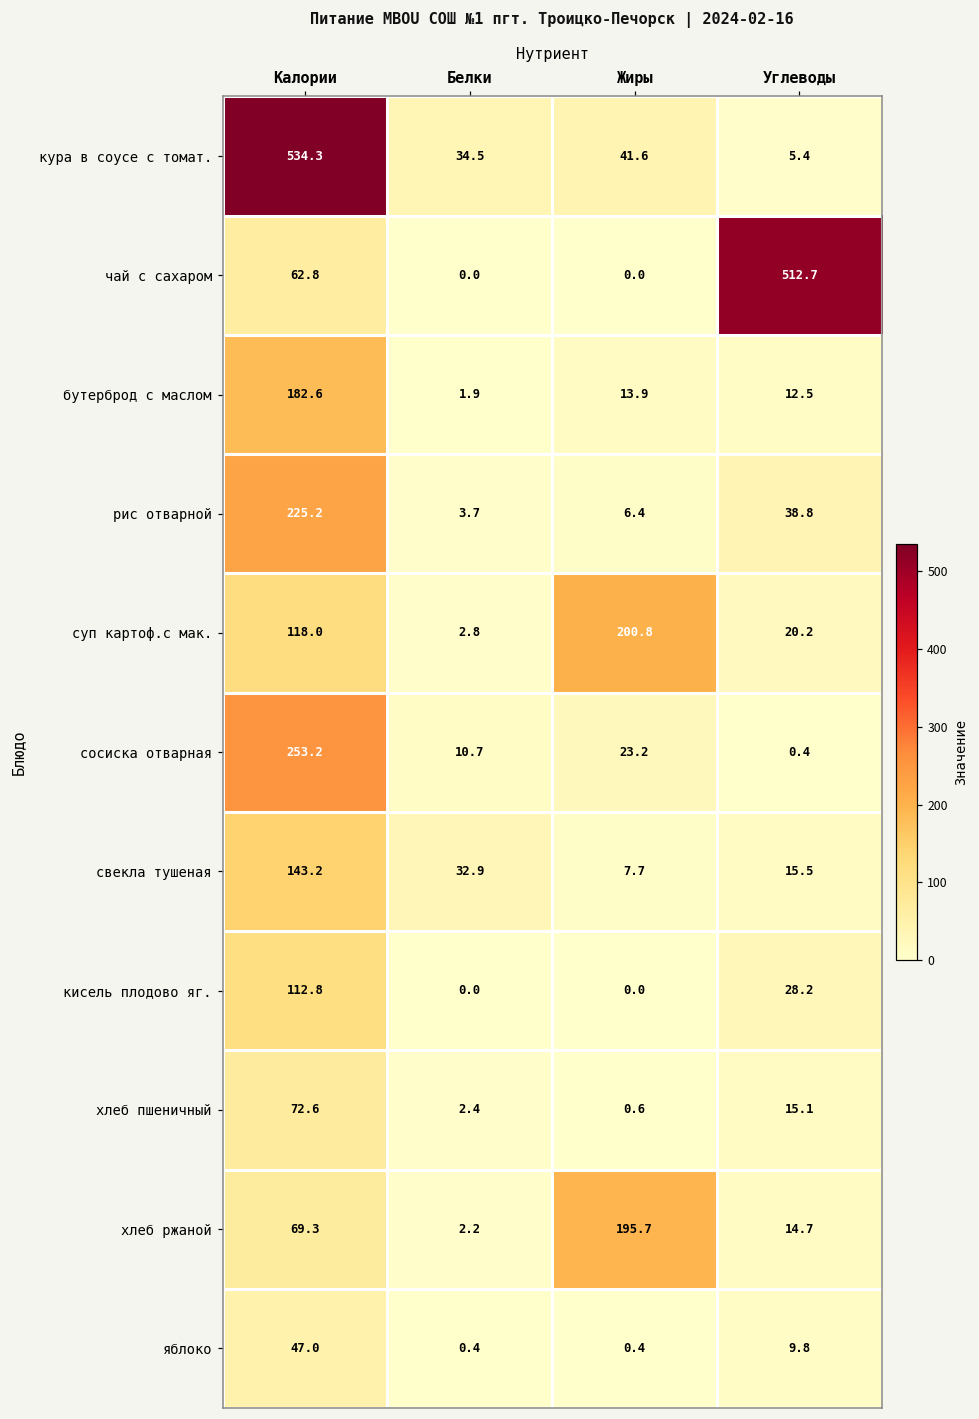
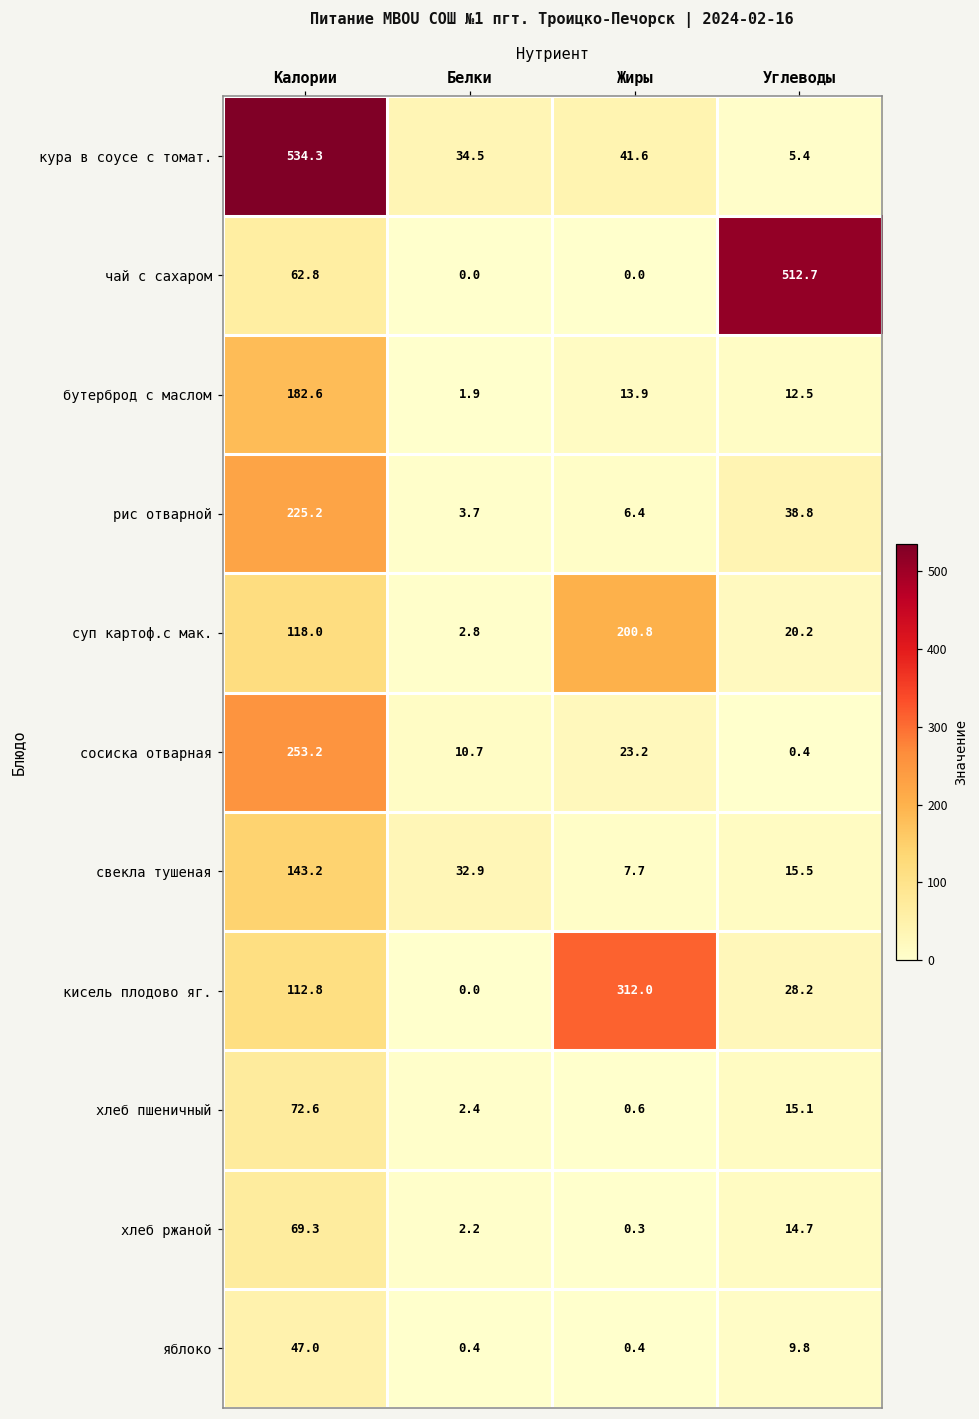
кисель плодово яг., Жиры: 0.0 -> 312.0
хлеб ржаной, Жиры: 195.7 -> 0.3
